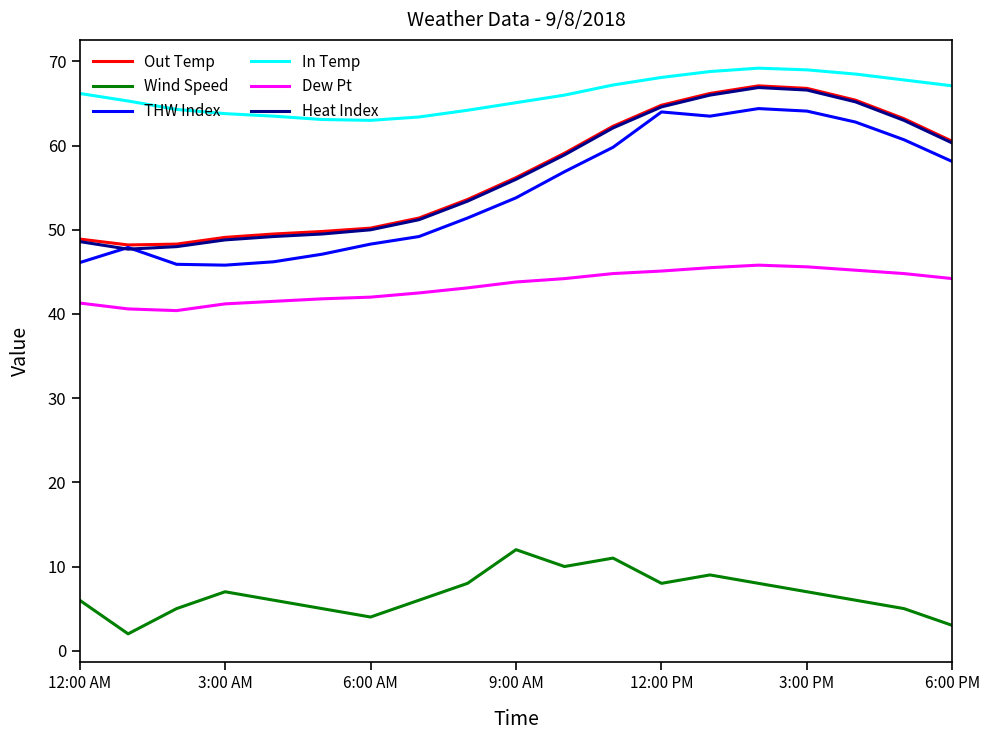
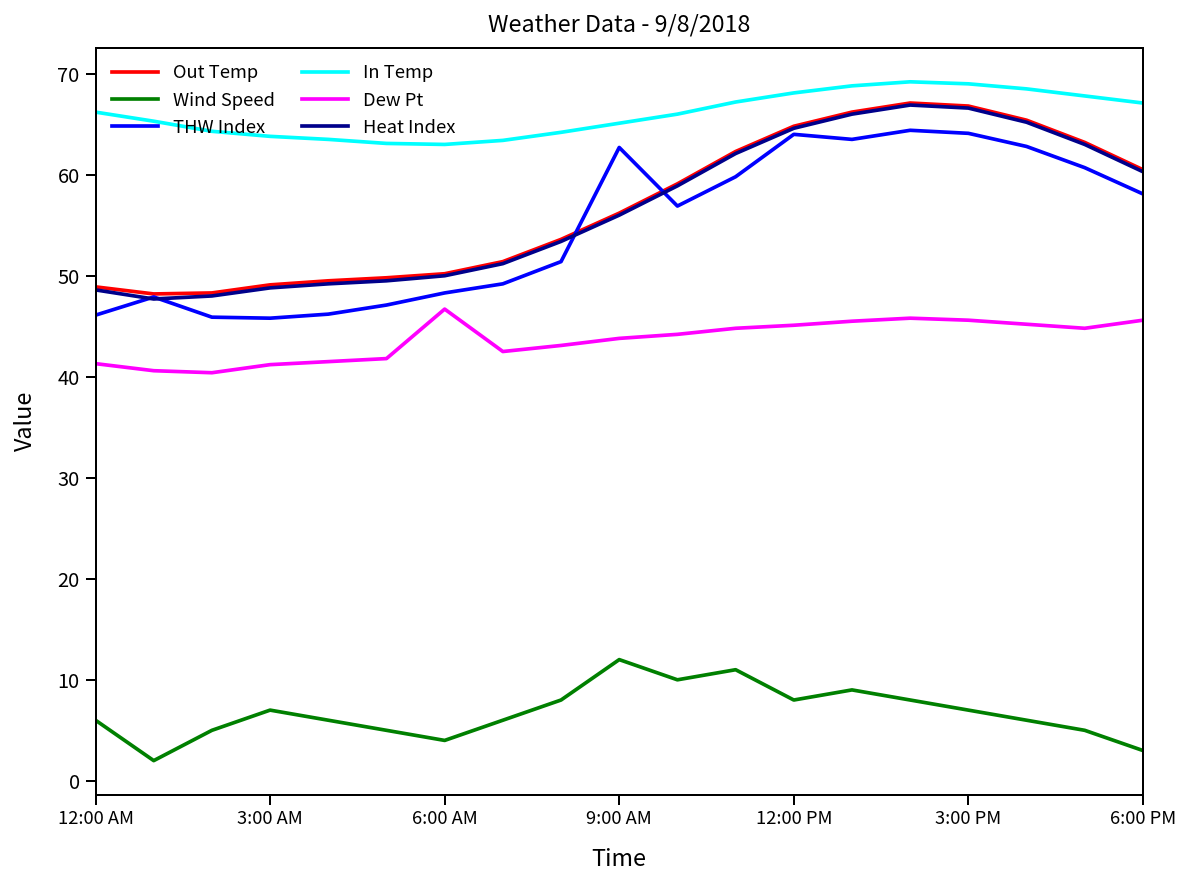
Dew Pt, 6:00 AM: 42 -> 47
THW Index, 9:00 AM: 54 -> 63
Dew Pt, 6:00 PM: 44 -> 46
